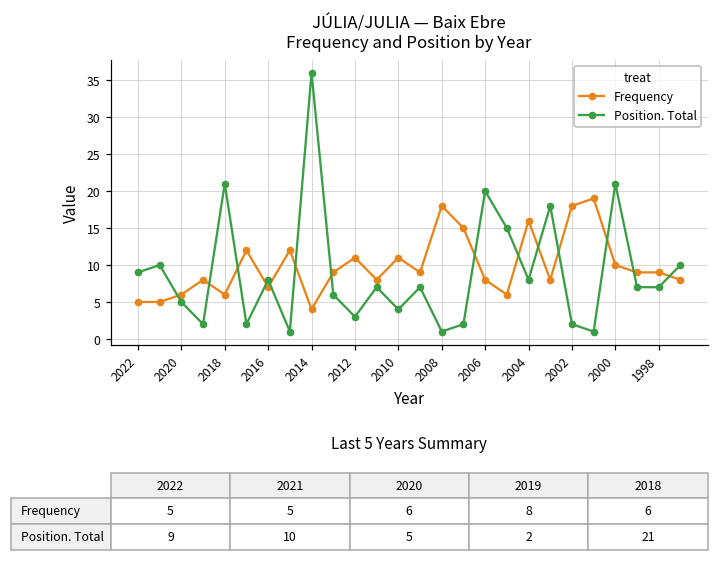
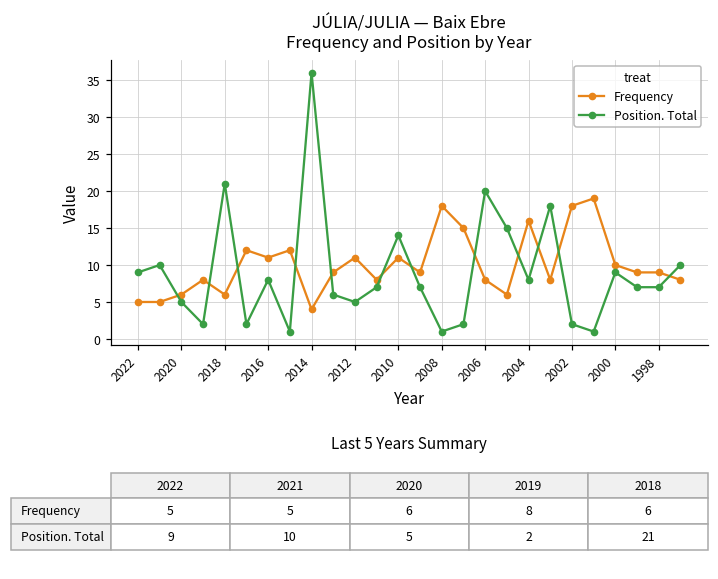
Frequency, 2016: 7 -> 11
Position. Total, 2012: 3 -> 5
Position. Total, 2010: 4 -> 14
Position. Total, 2000: 21 -> 9
